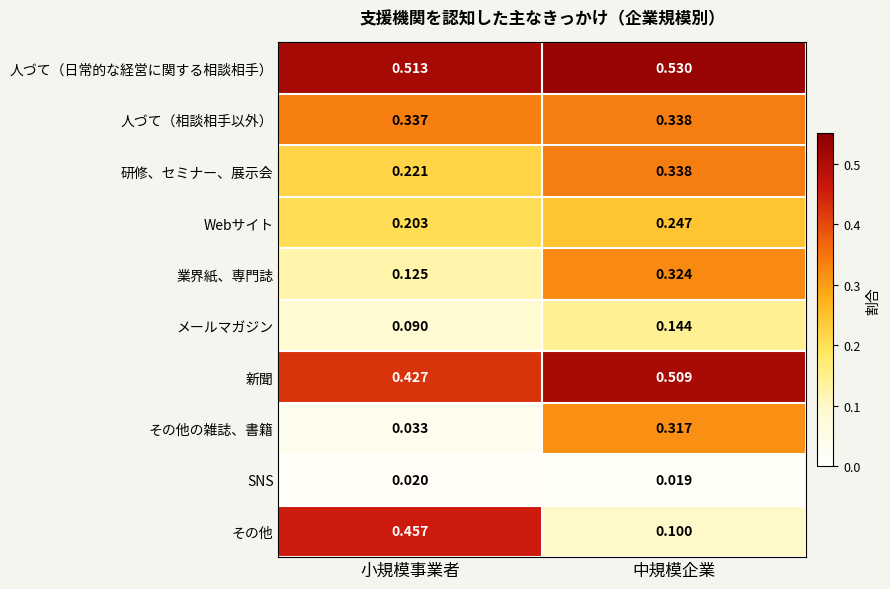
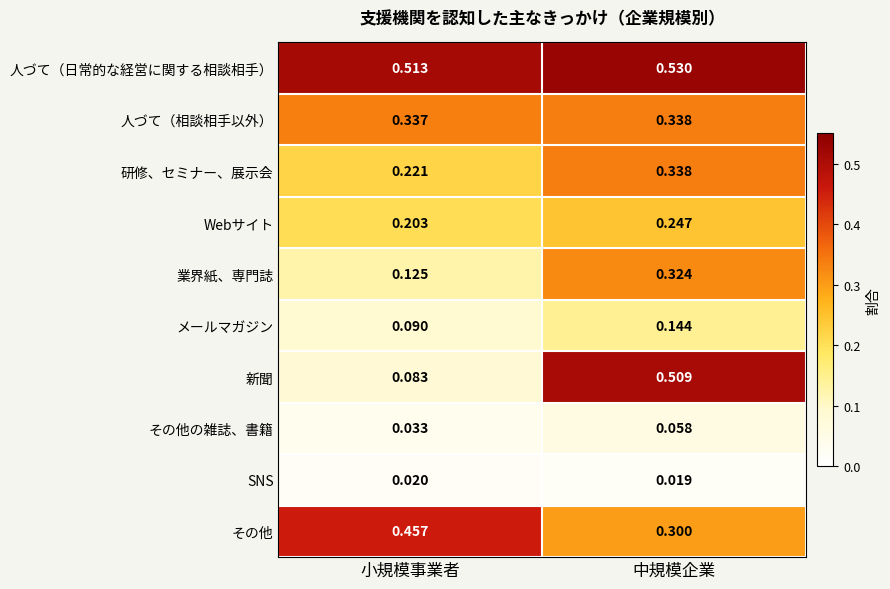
新聞, 小規模事業者: 0.427 -> 0.083
その他の雑誌、書籍, 中規模企業: 0.317 -> 0.058
その他, 中規模企業: 0.100 -> 0.300
